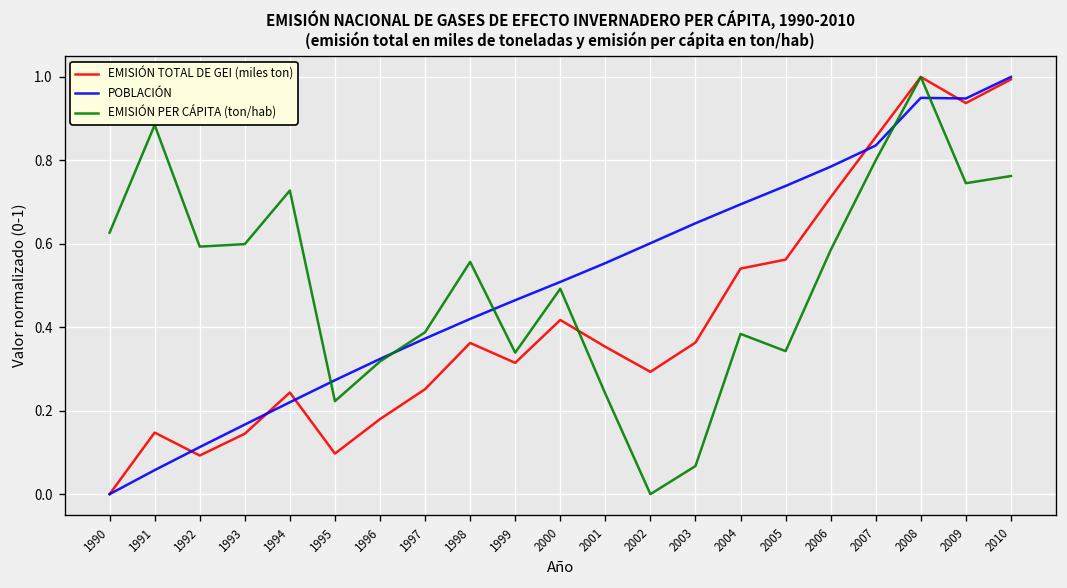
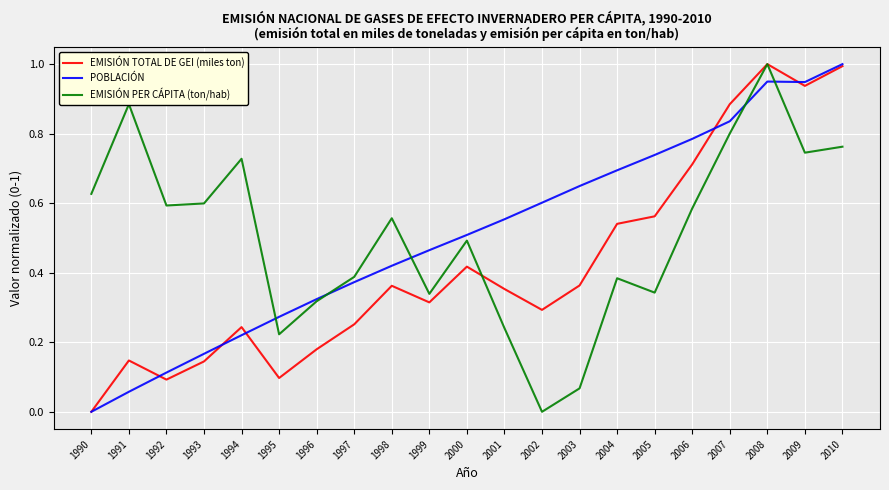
EMISIÓN TOTAL DE GEI (miles ton), 2007: 0.86 -> 0.88
